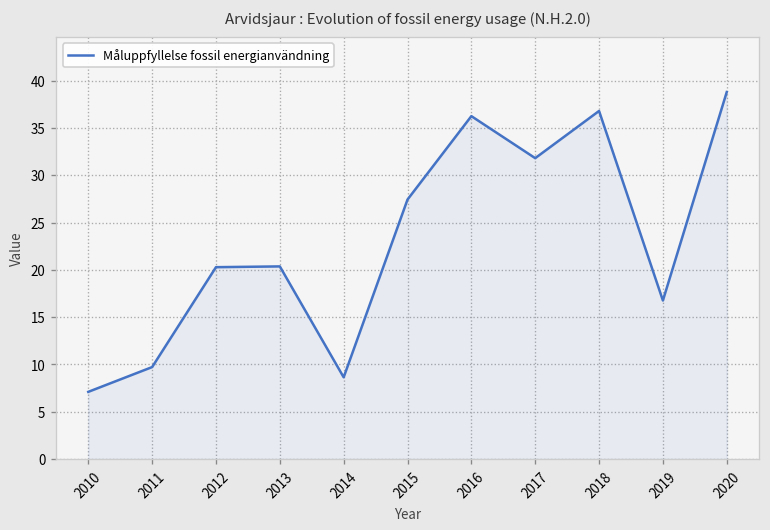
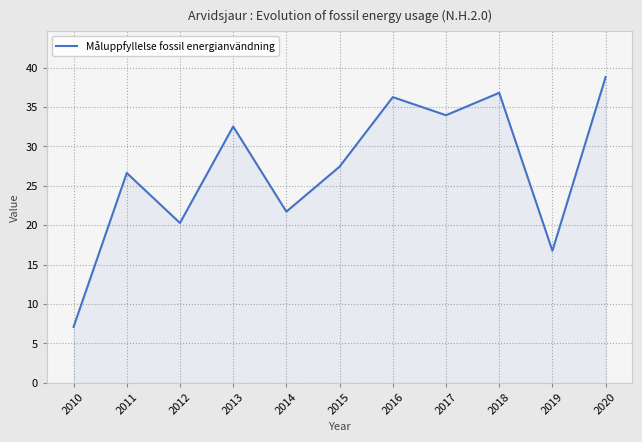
2011: 10 -> 27
2013: 20 -> 33
2014: 9 -> 22
2017: 32 -> 34
